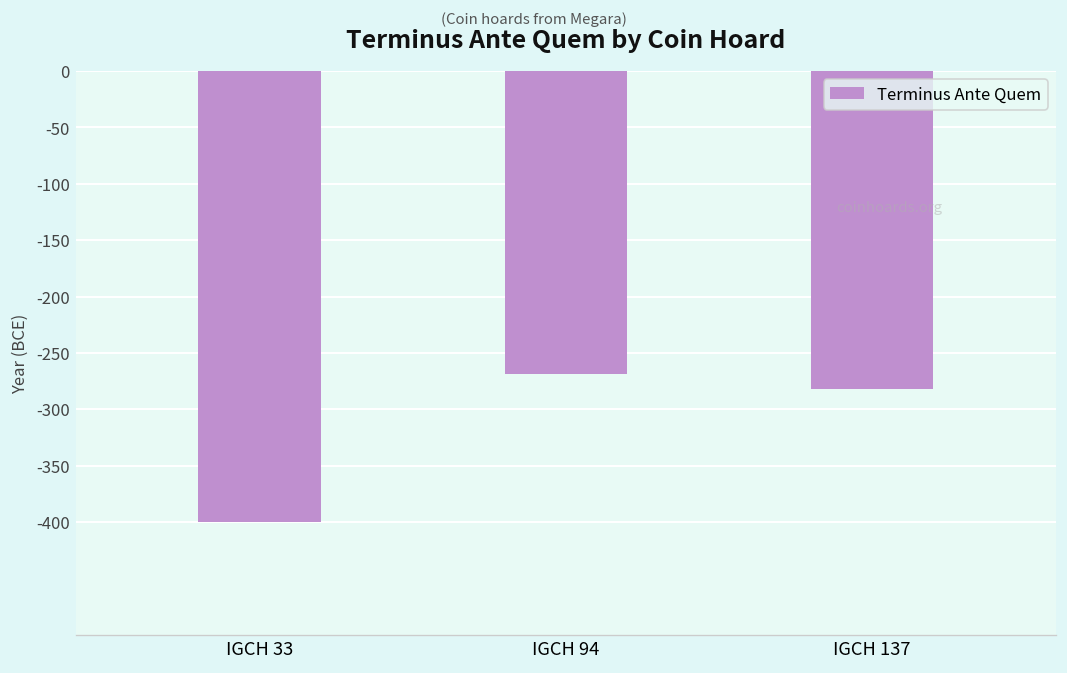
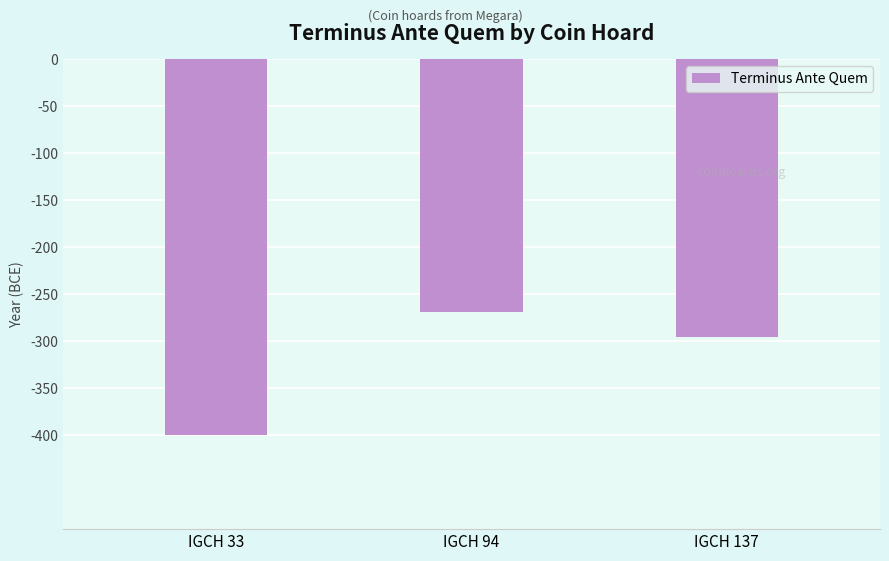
IGCH 137: -280 -> -300
